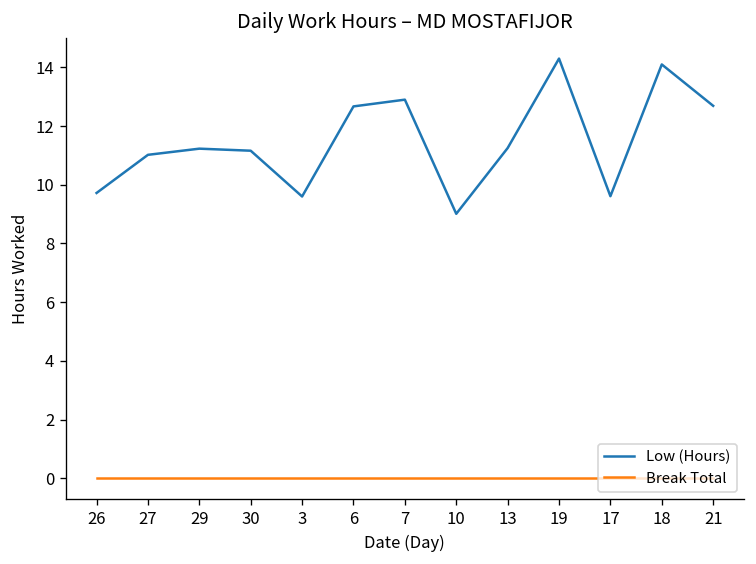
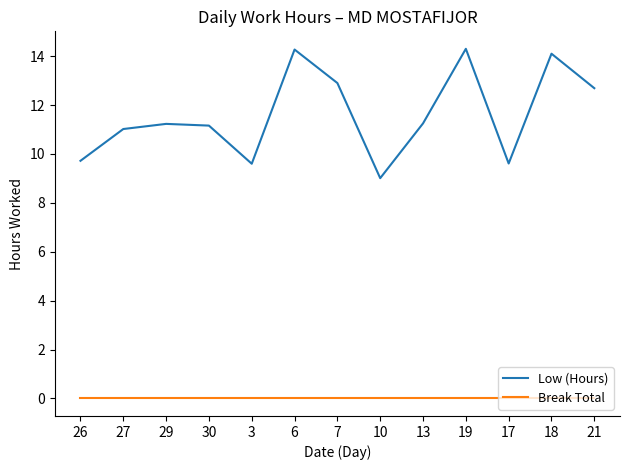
Low (Hours), 6: 12.7 -> 14.3
